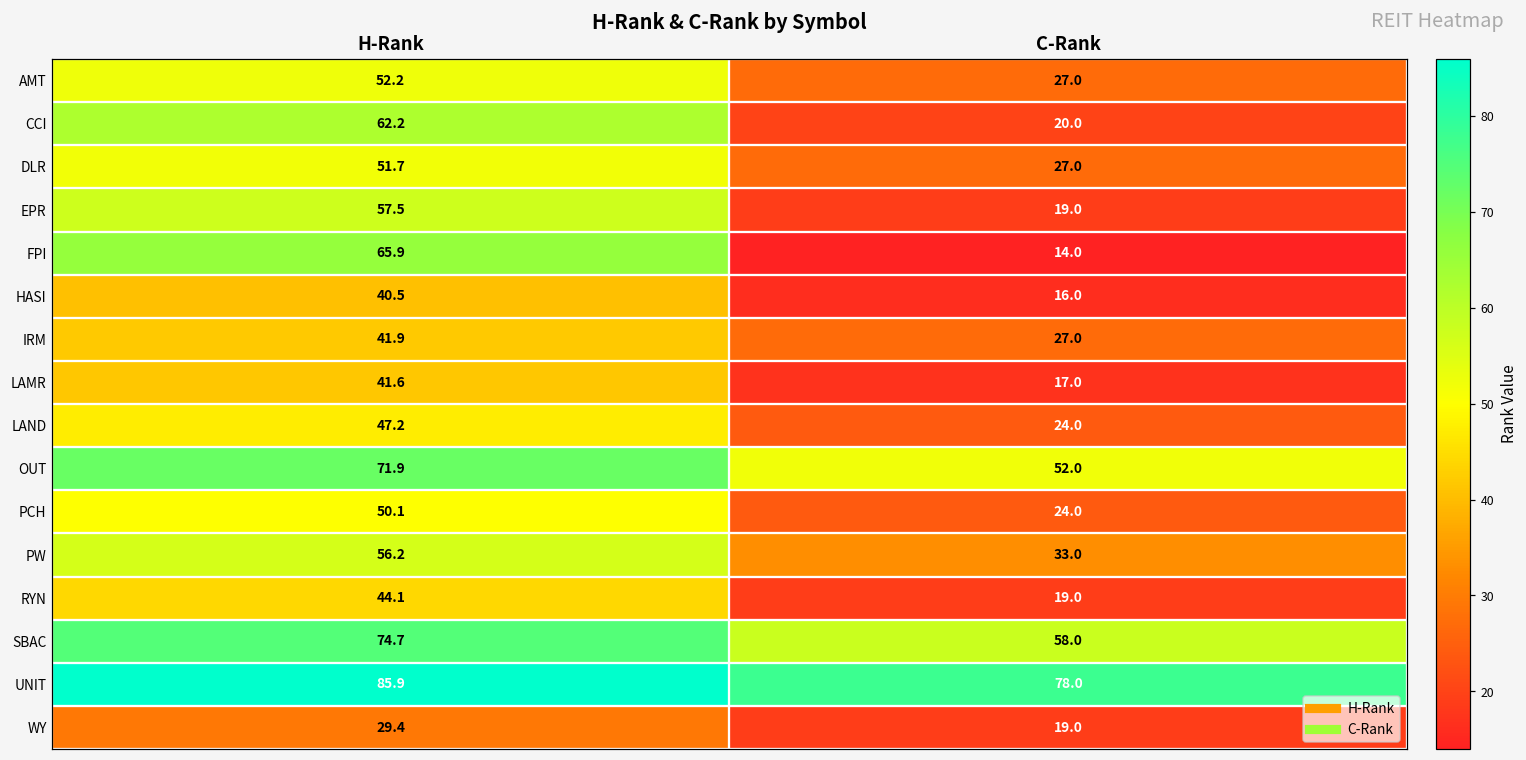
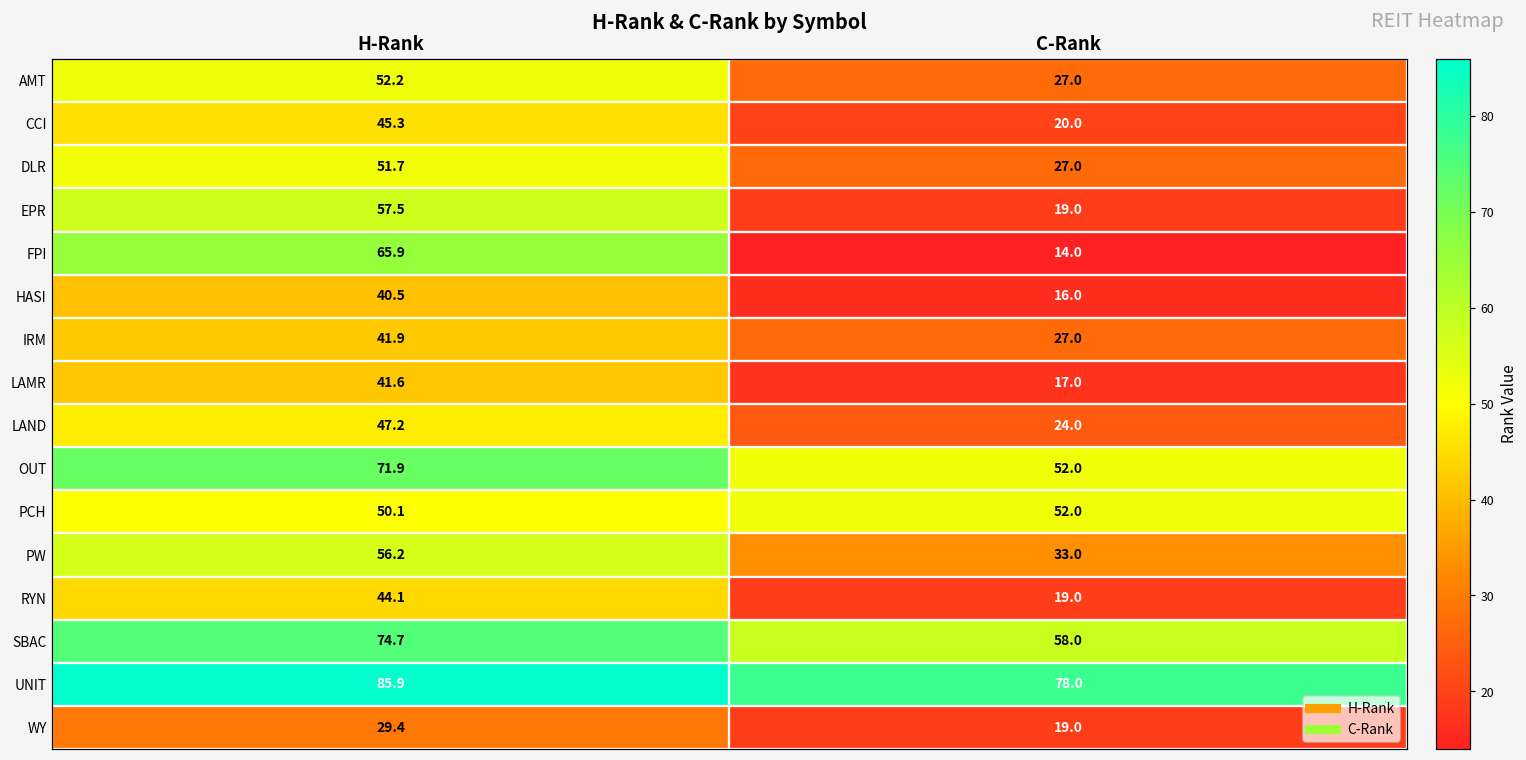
CCI, H-Rank: 62.2 -> 45.3
PCH, C-Rank: 24.0 -> 52.0
